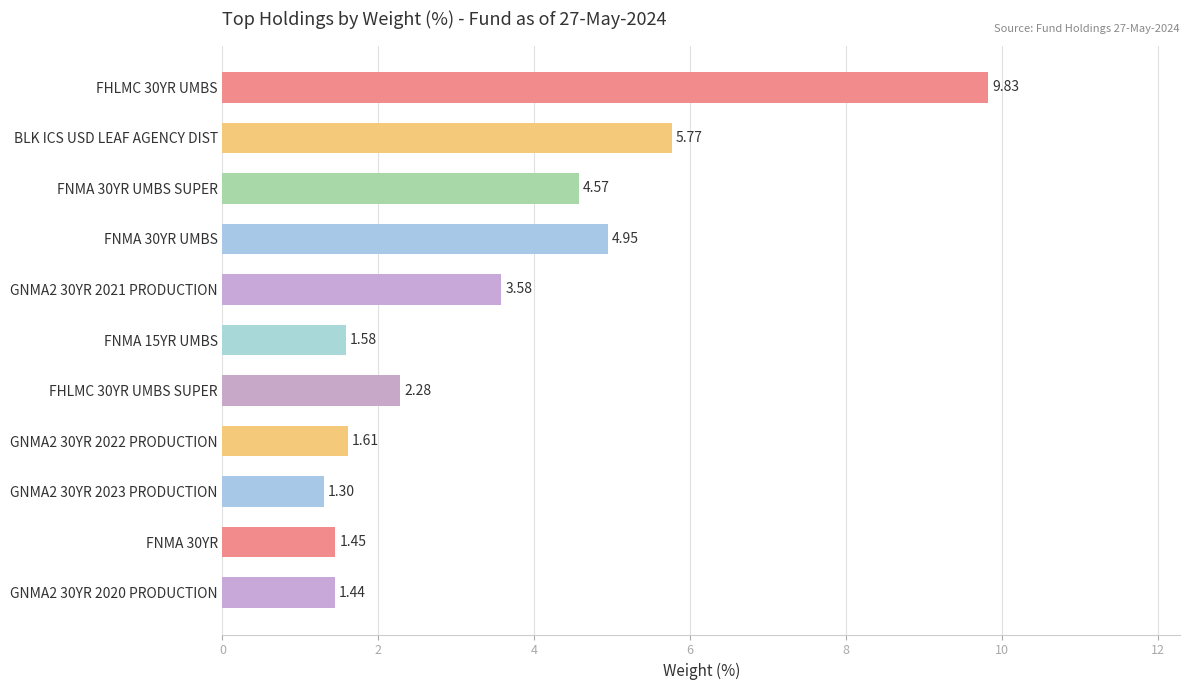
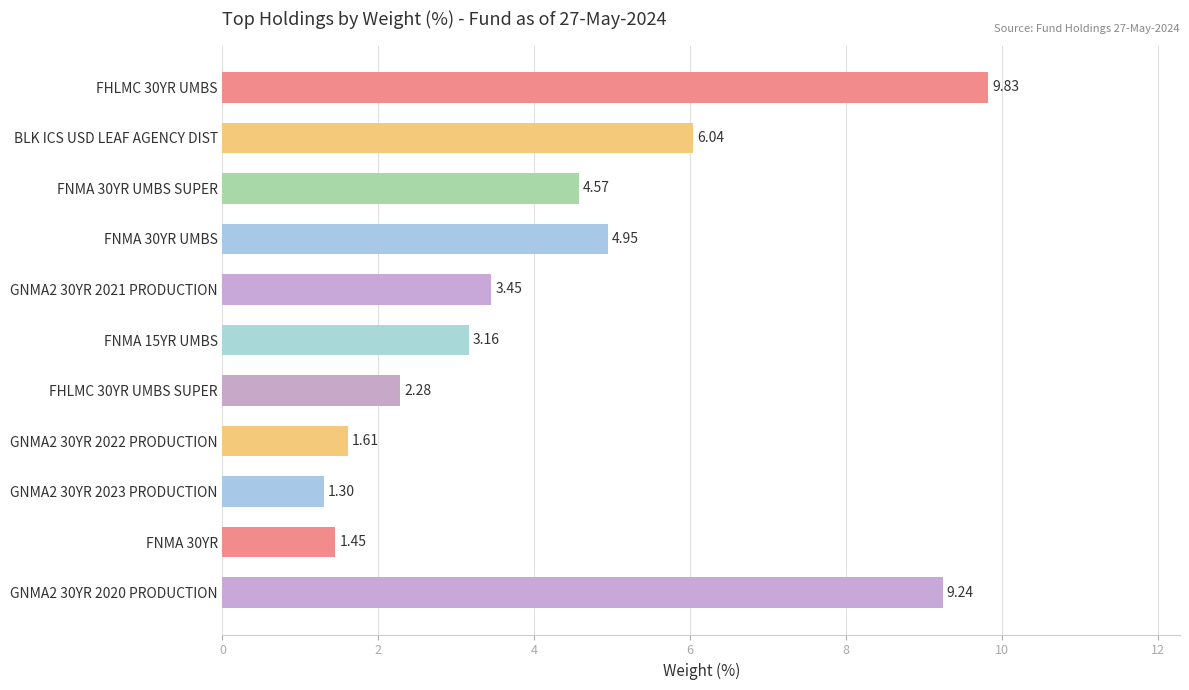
BLK ICS USD LEAF AGENCY DIST: 5.77 -> 6.04
GNMA2 30YR 2021 PRODUCTION: 3.58 -> 3.45
FNMA 15YR UMBS: 1.58 -> 3.16
GNMA2 30YR 2020 PRODUCTION: 1.44 -> 9.24
